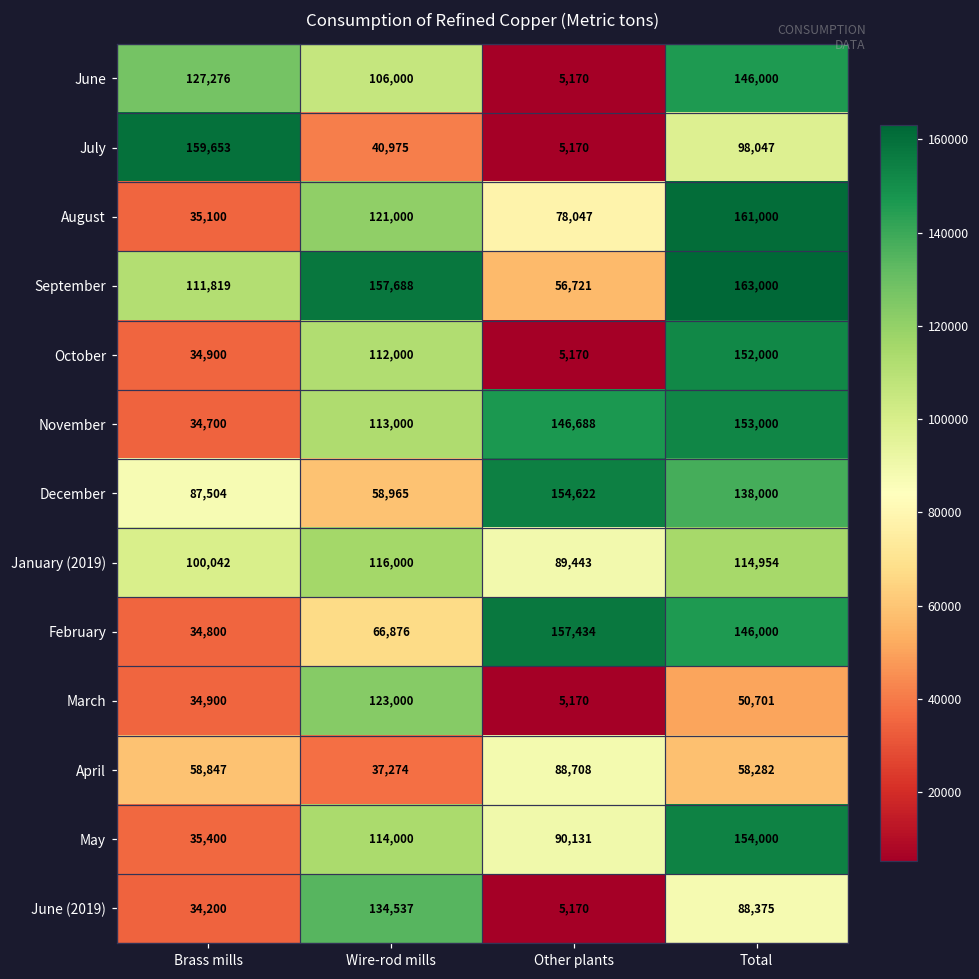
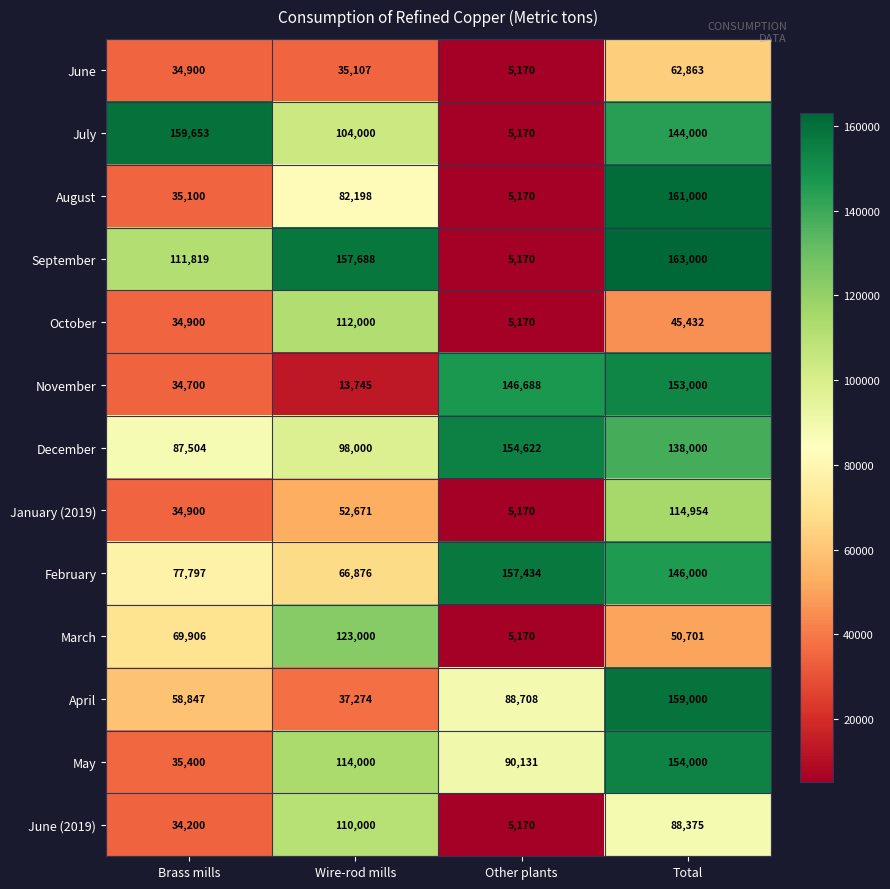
June, Brass mills: 127,276 -> 34,900
June, Wire-rod mills: 106,000 -> 35,107
June, Total: 146,000 -> 62,863
July, Wire-rod mills: 40,975 -> 104,000
July, Total: 98,047 -> 144,000
August, Wire-rod mills: 121,000 -> 82,198
August, Other plants: 78,047 -> 5,170
September, Other plants: 56,721 -> 5,170
October, Total: 152,000 -> 45,432
November, Wire-rod mills: 113,000 -> 13,745
December, Wire-rod mills: 58,965 -> 98,000
January (2019), Brass mills: 100,042 -> 34,900
January (2019), Wire-rod mills: 116,000 -> 52,671
January (2019), Other plants: 89,443 -> 5,170
February, Brass mills: 34,800 -> 77,797
March, Brass mills: 34,900 -> 69,906
April, Total: 58,282 -> 159,000
June (2019), Wire-rod mills: 134,537 -> 110,000
